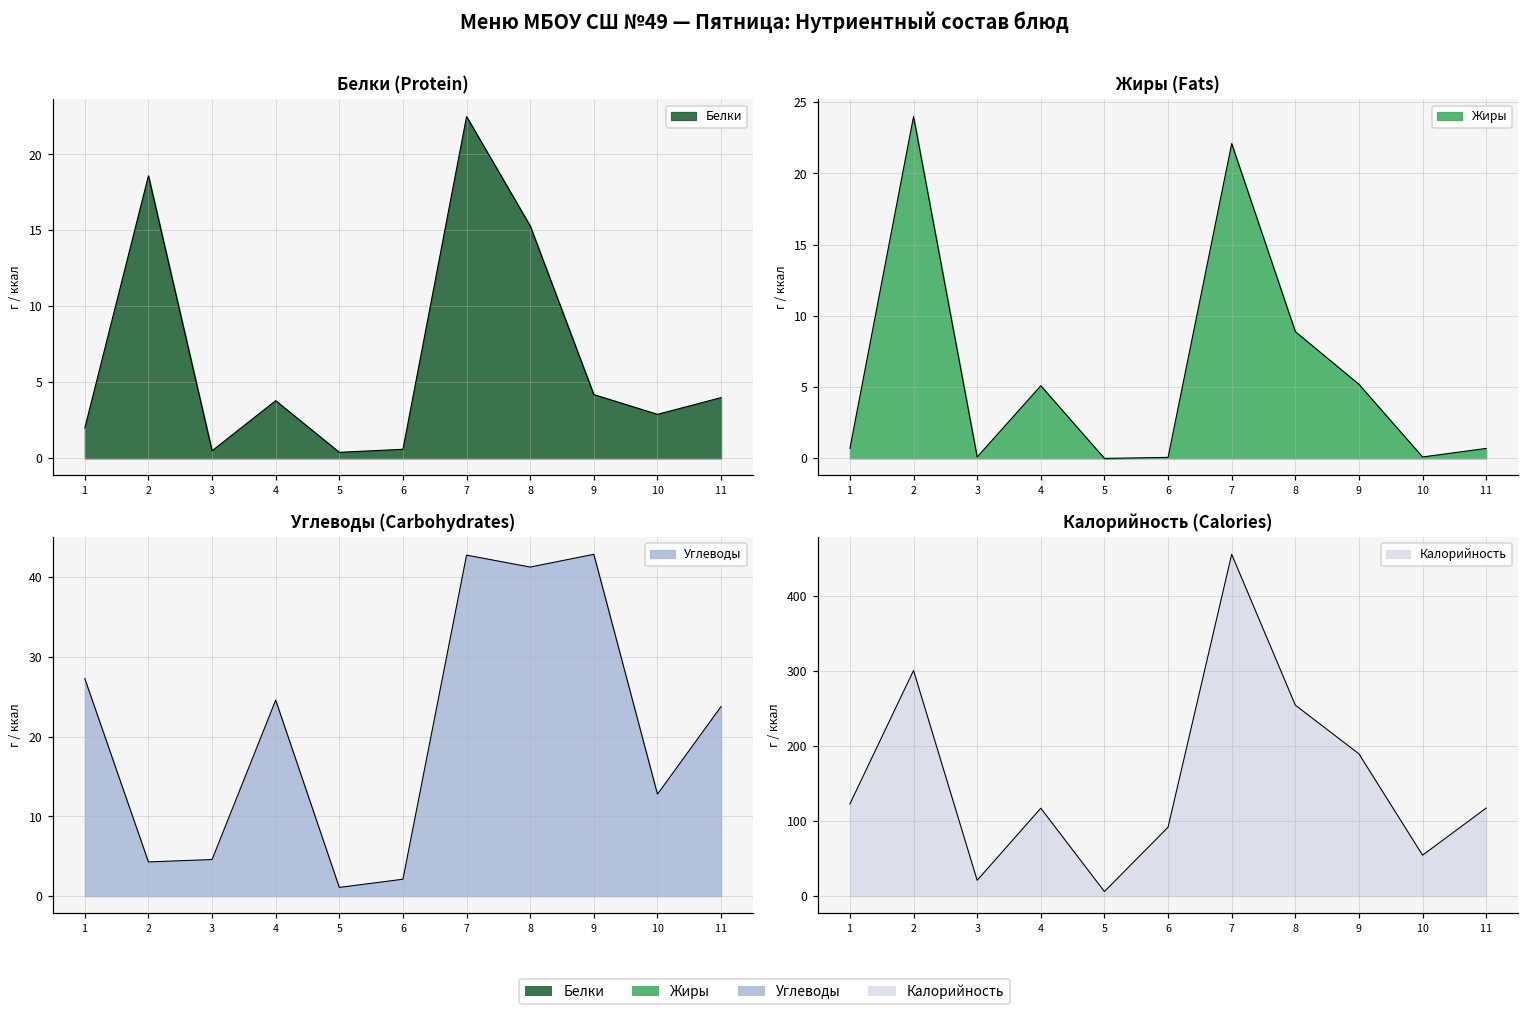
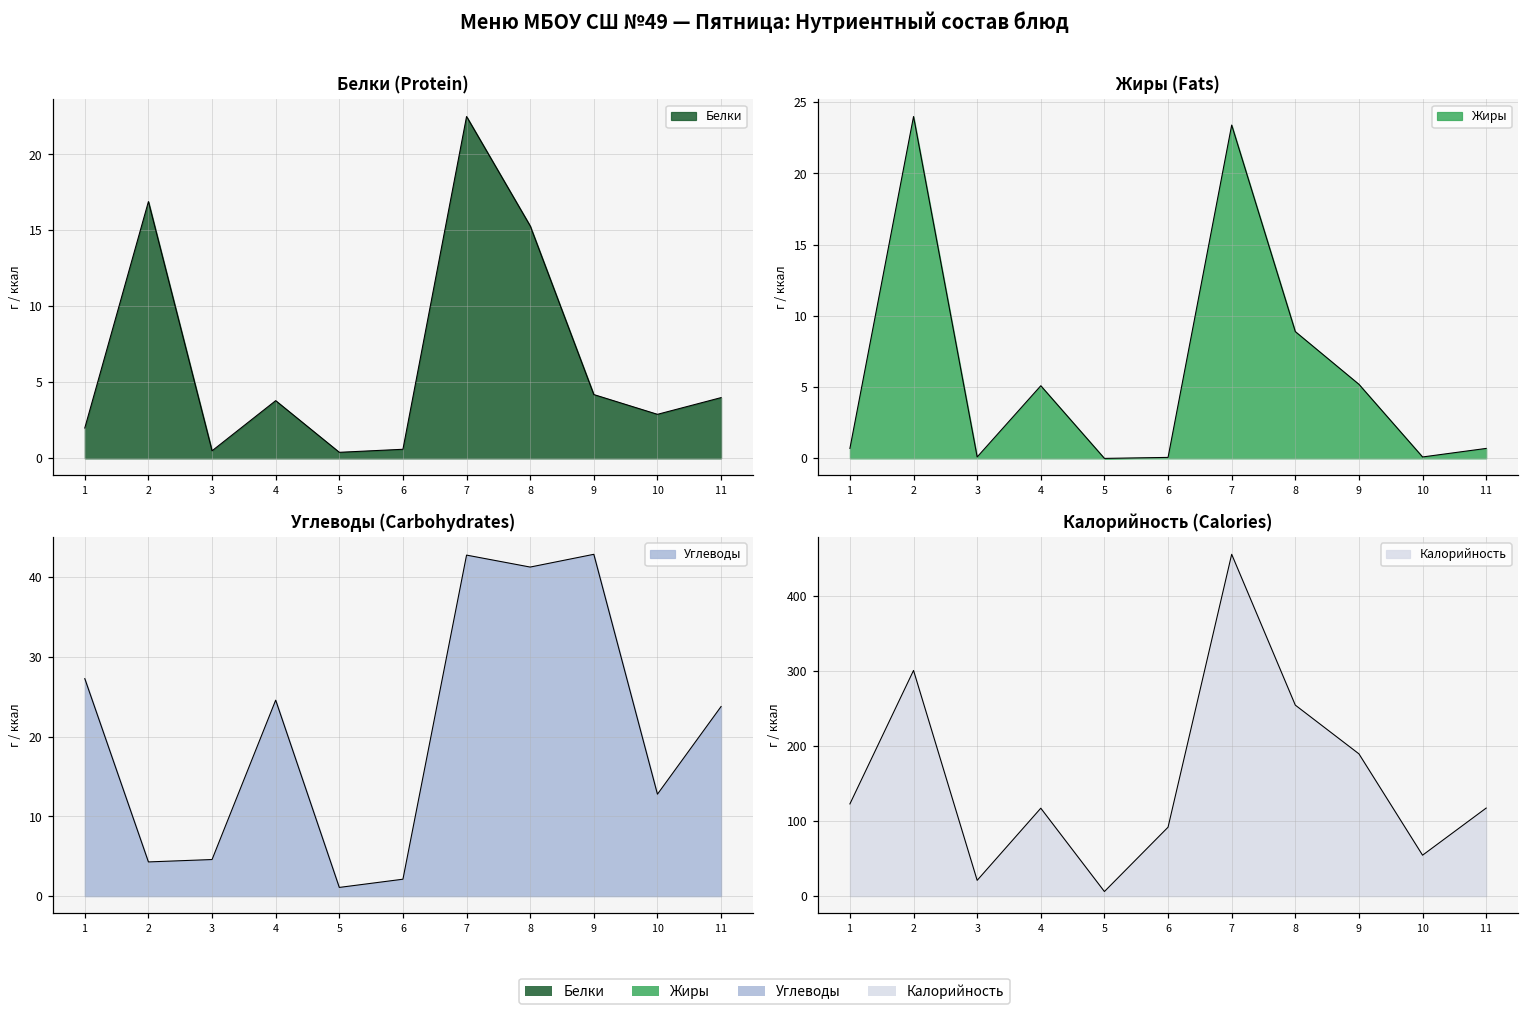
Белки (Protein), 2: 18.6 -> 16.9
Жиры (Fats), 7: 22.1 -> 23.4
